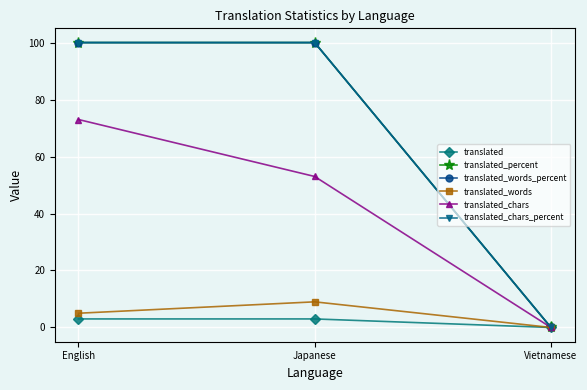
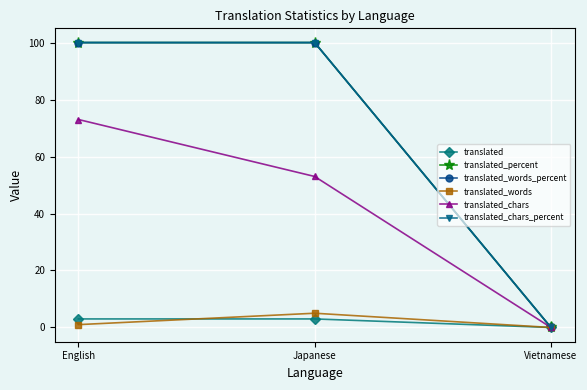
translated_words, English: 5 -> 1
translated_words, Japanese: 9 -> 5
